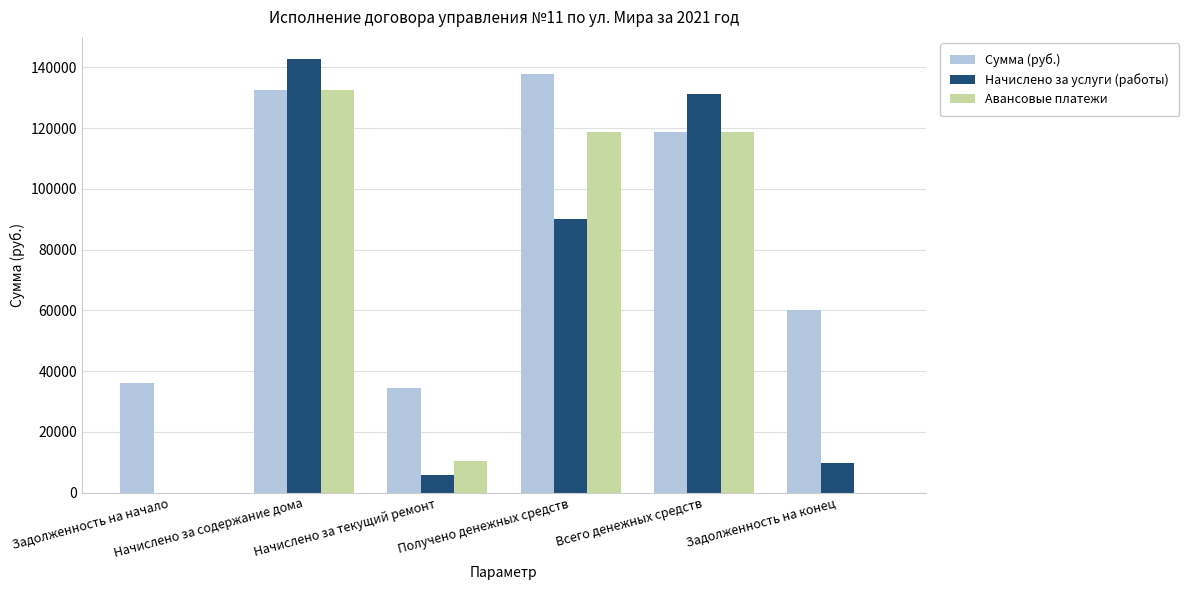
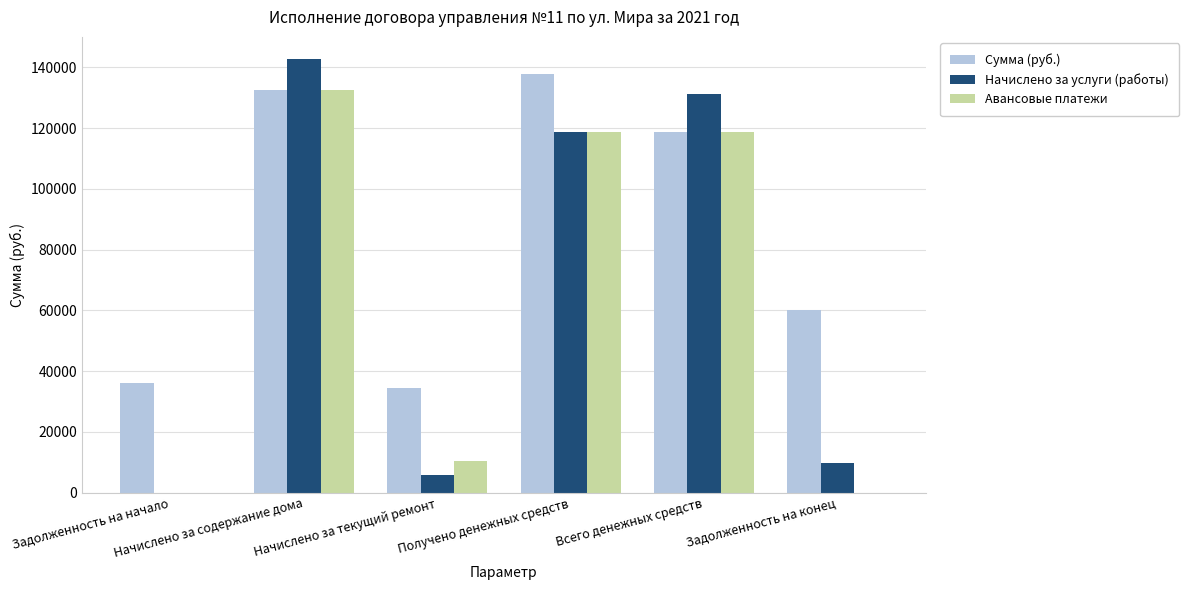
Начислено за услуги (работы), Получено денежных средств: 90000 -> 119000
